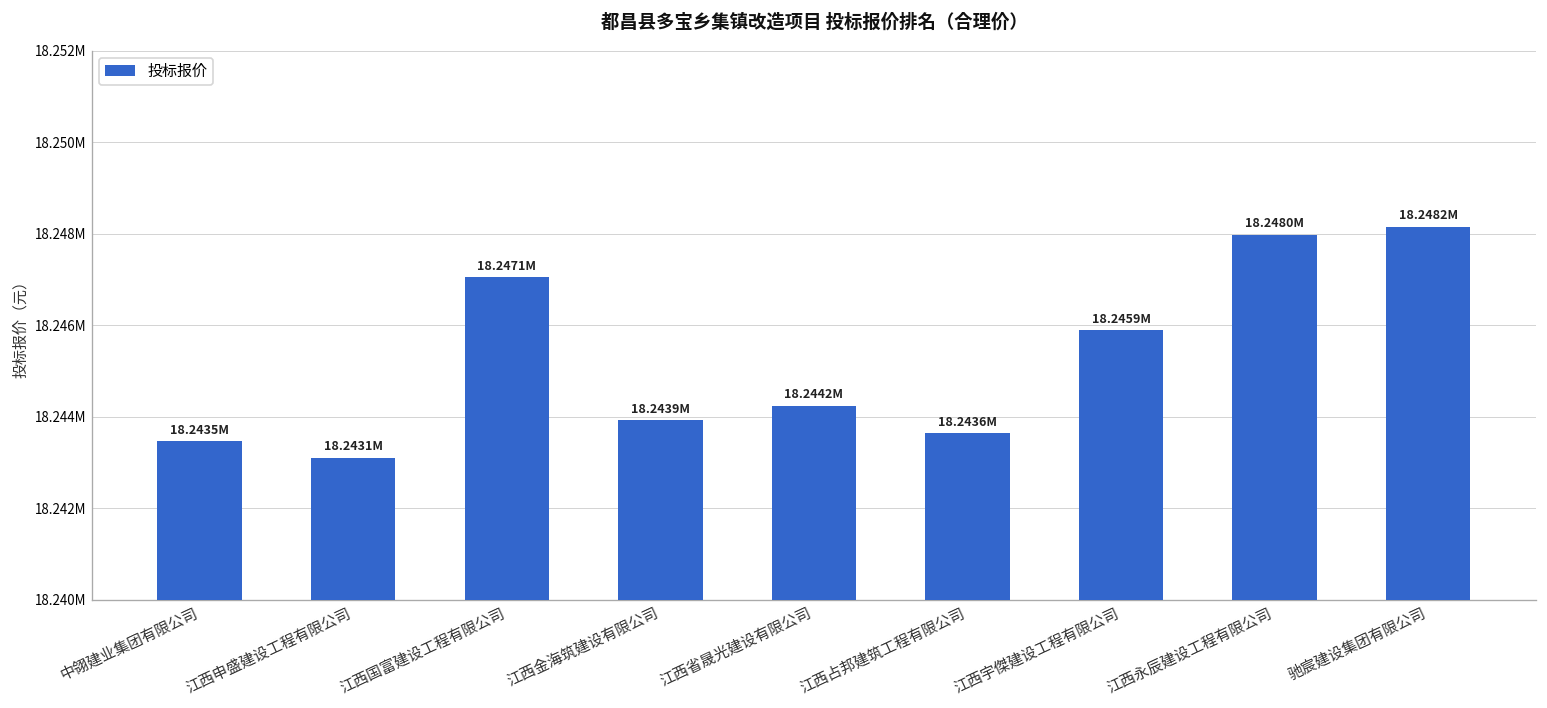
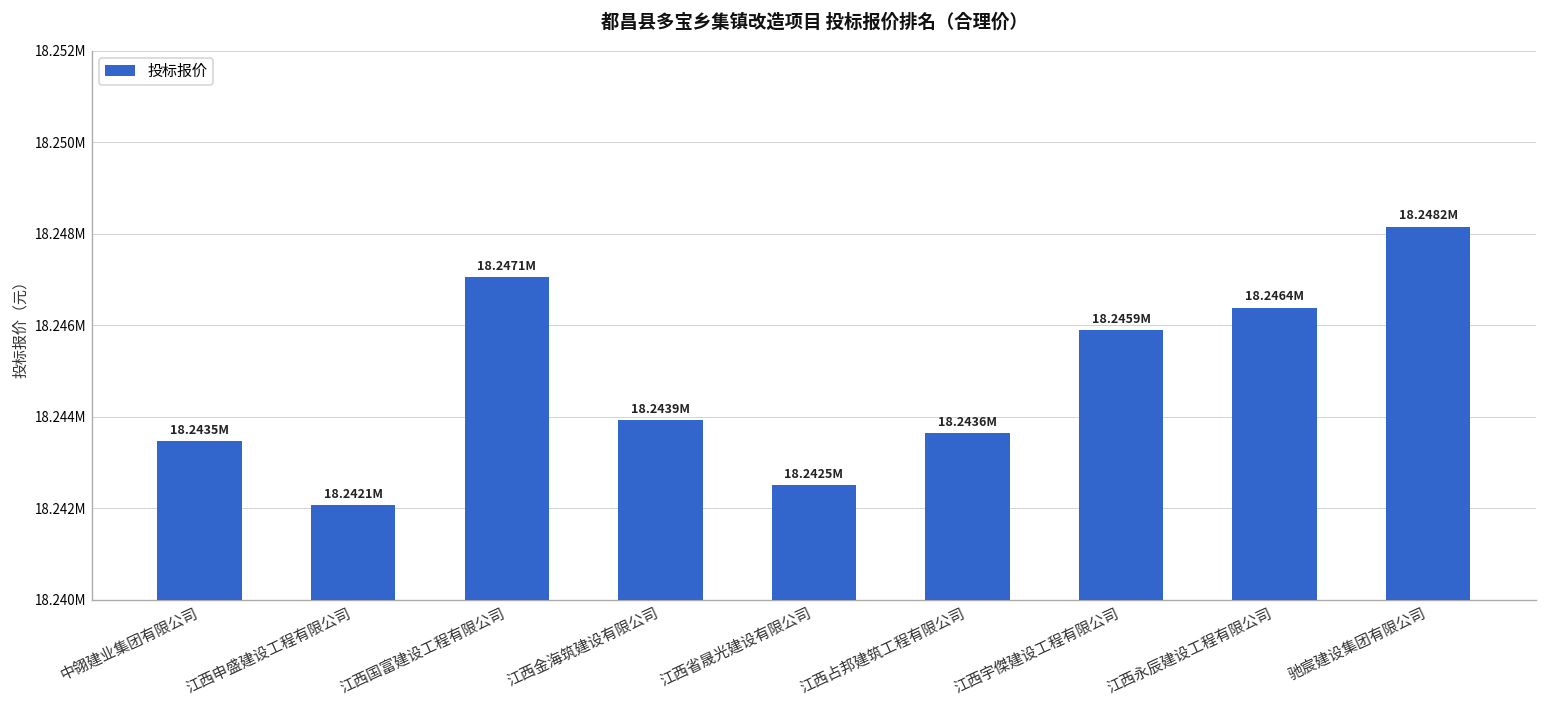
江西申盛建设工程有限公司: 18.2431M -> 18.2421M
江西省晟光建设有限公司: 18.2442M -> 18.2425M
江西永辰建设工程有限公司: 18.2480M -> 18.2464M
